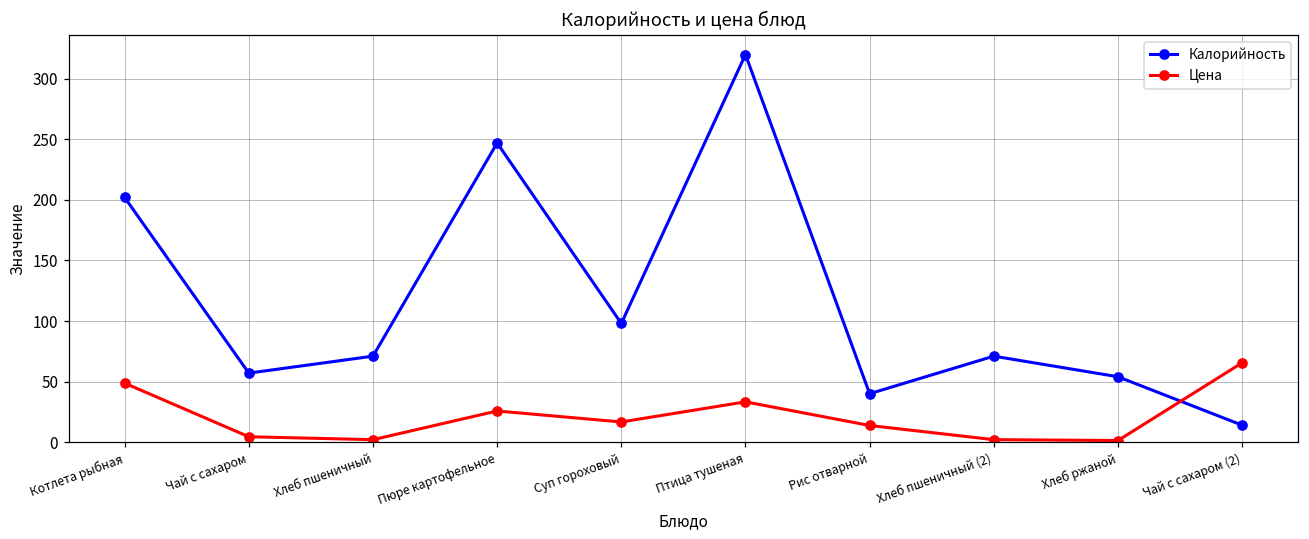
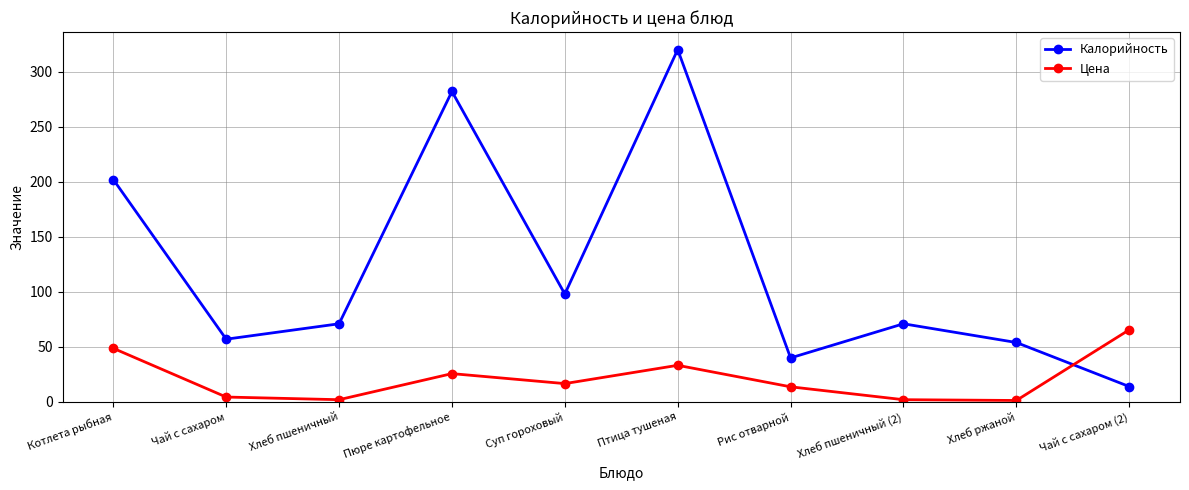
Калорийность, Пюре картофельное: 247 -> 282
